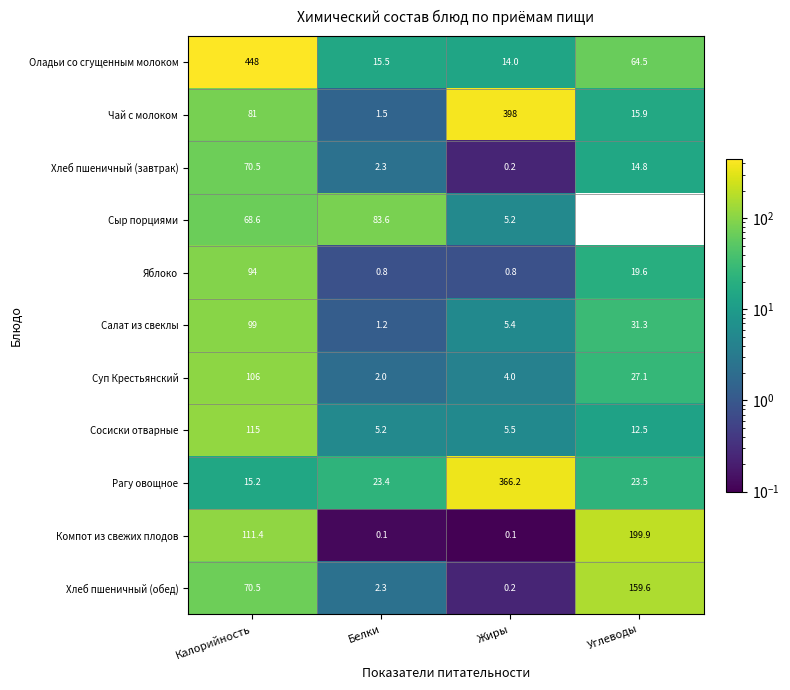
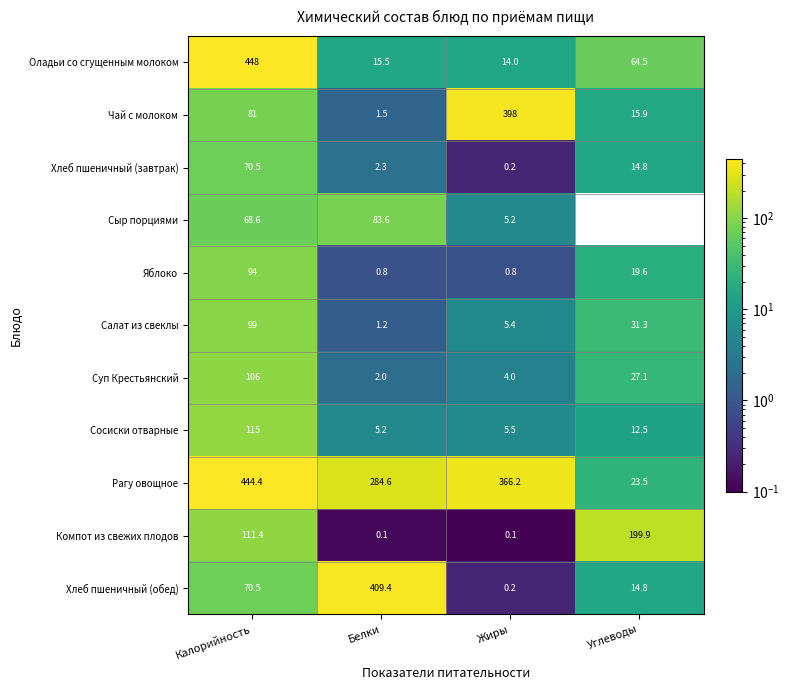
Рагу овощное, Калорийность: 15.2 -> 444.4
Рагу овощное, Белки: 23.4 -> 284.6
Хлеб пшеничный (обед), Белки: 2.3 -> 409.4
Хлеб пшеничный (обед), Углеводы: 159.6 -> 14.8
